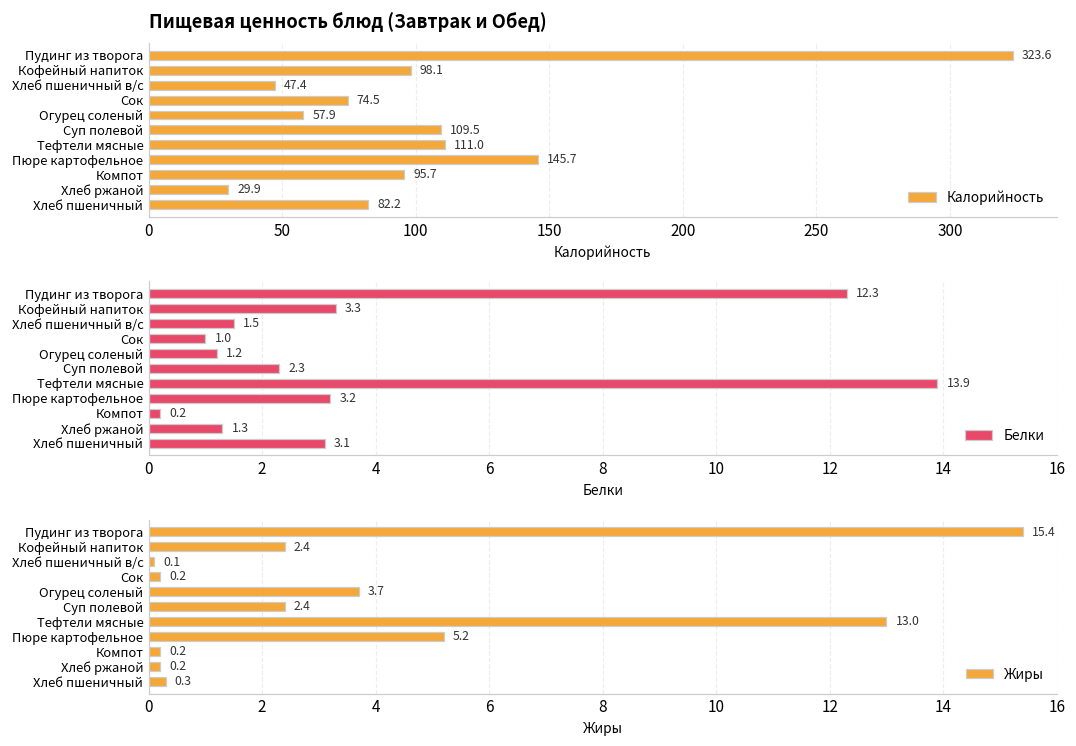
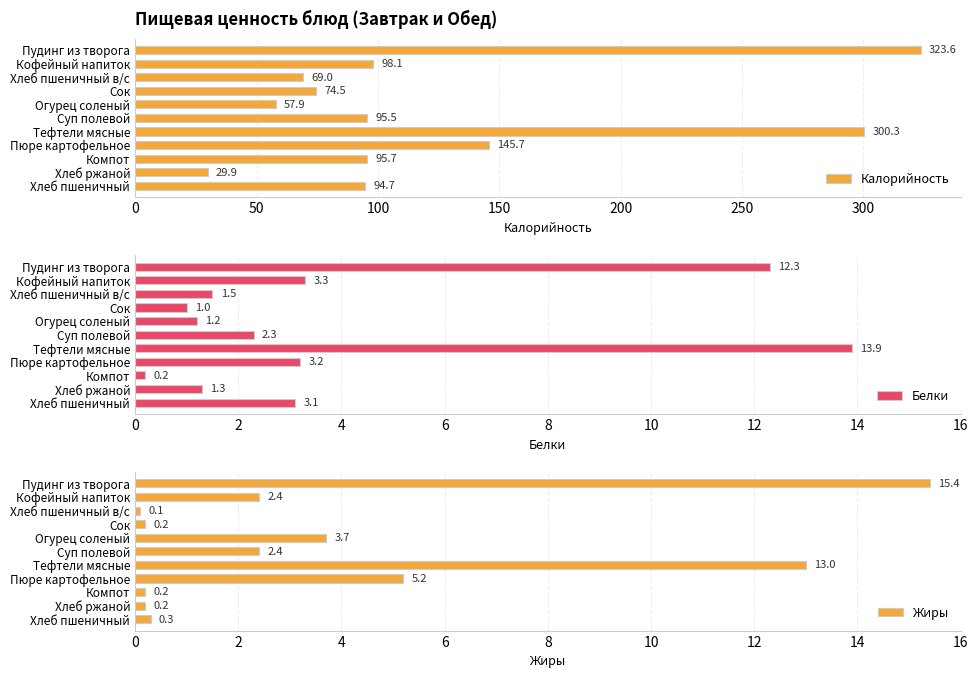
Пищевая ценность блюд (Завтрак и Обед), Хлеб пшеничный в/с: 47.4 -> 69.0
Пищевая ценность блюд (Завтрак и Обед), Суп полевой: 109.5 -> 95.5
Пищевая ценность блюд (Завтрак и Обед), Тефтели мясные: 111.0 -> 300.3
Пищевая ценность блюд (Завтрак и Обед), Хлеб пшеничный: 82.2 -> 94.7
